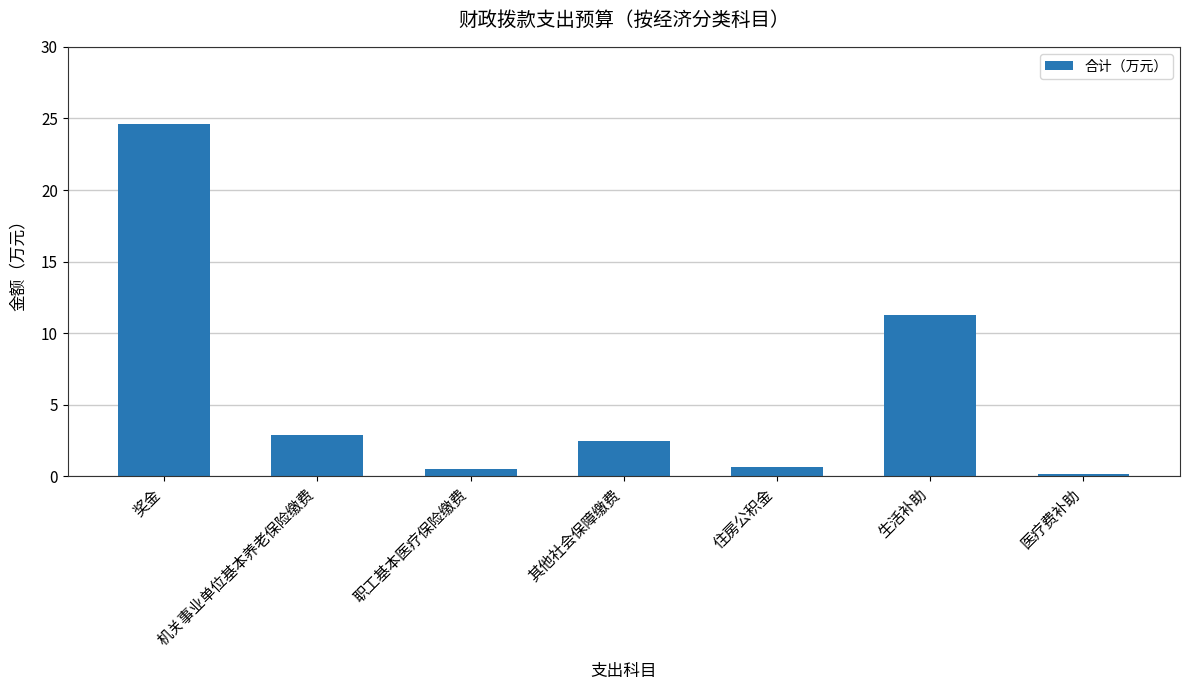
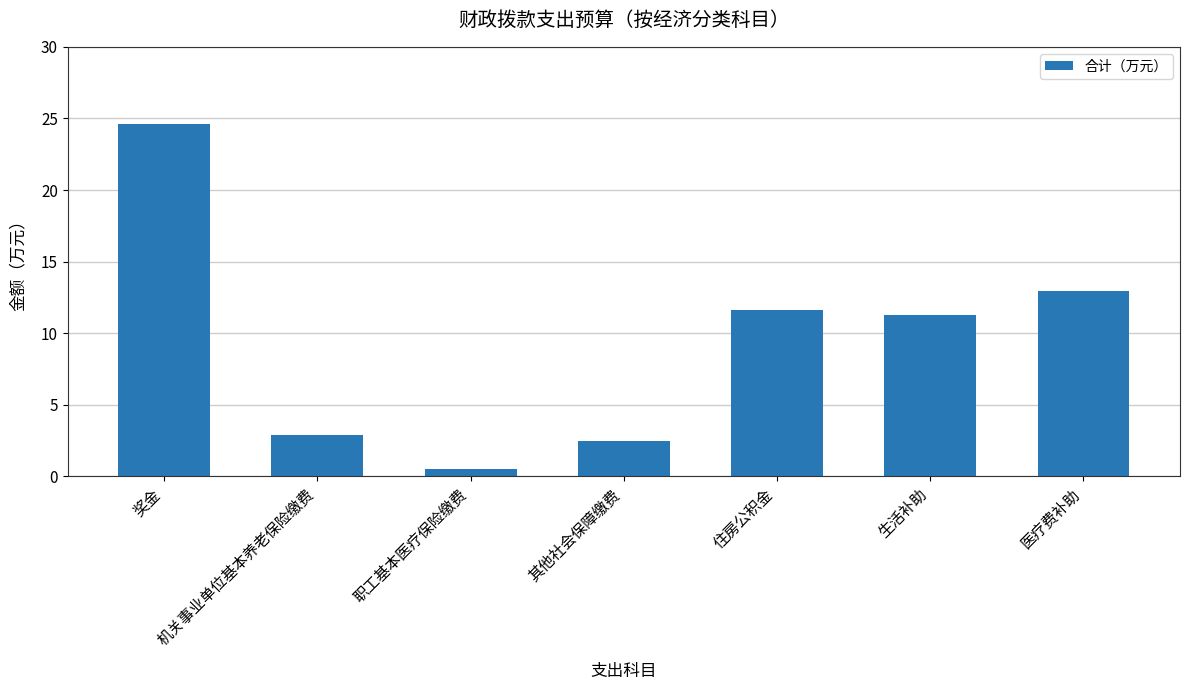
住房公积金: 0.7 -> 11.6
医疗费补助: 0.2 -> 13.0
